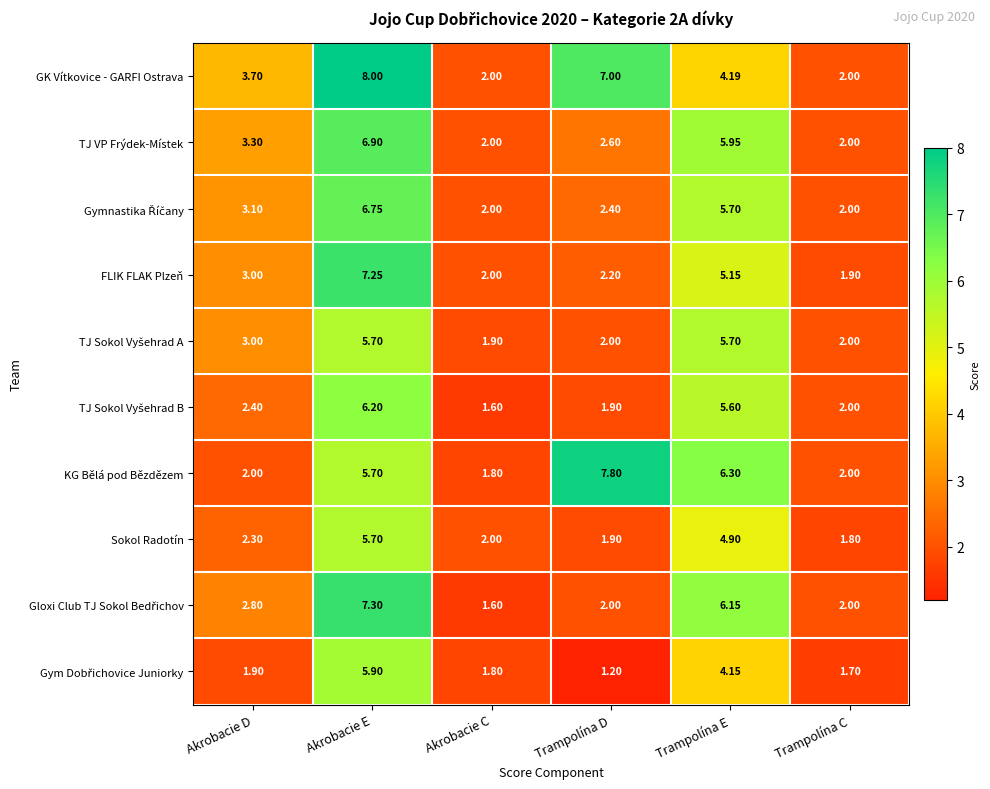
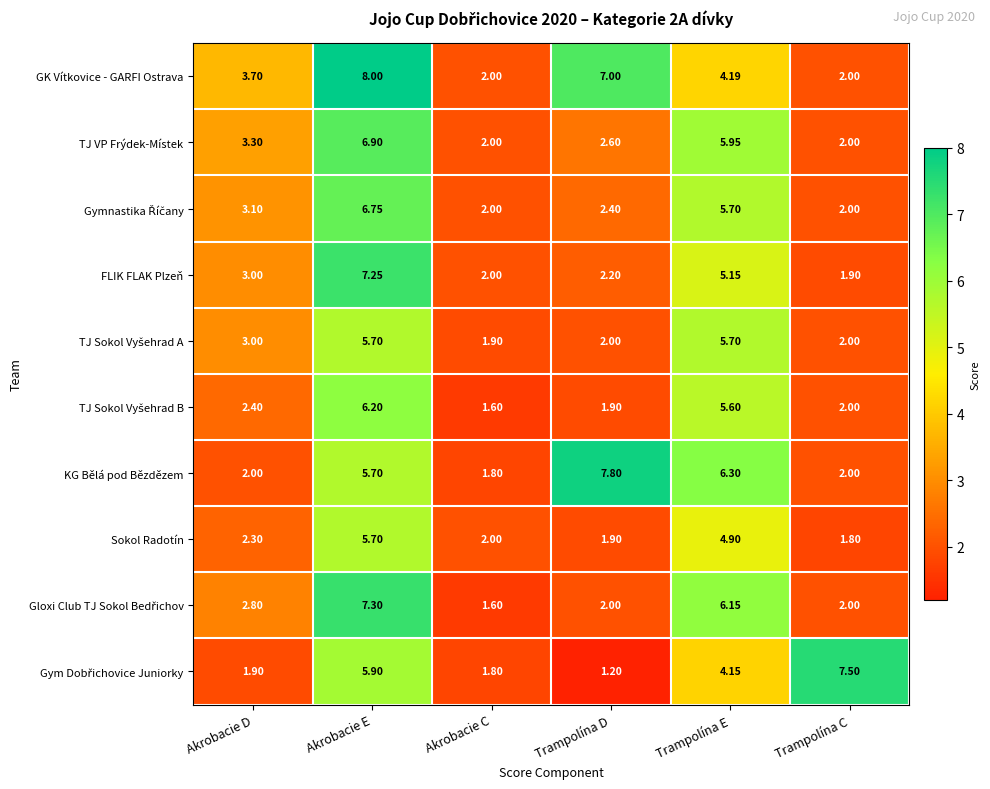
Gym Dobřichovice Juniorky, Trampolína C: 1.70 -> 7.50
